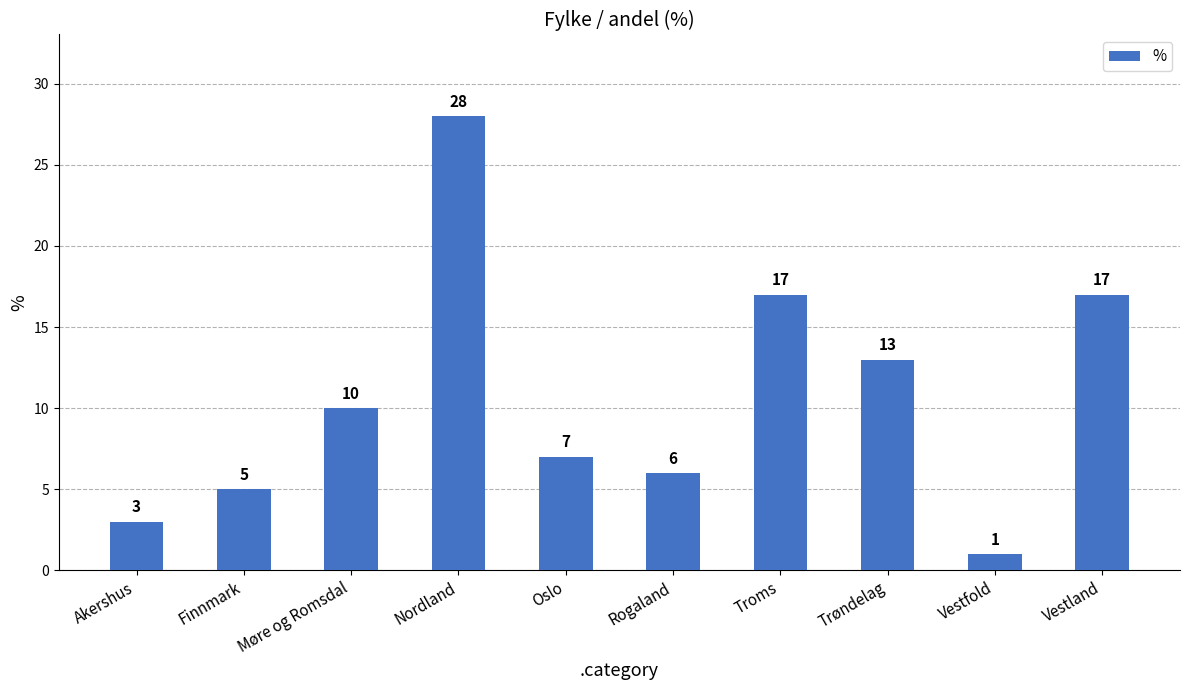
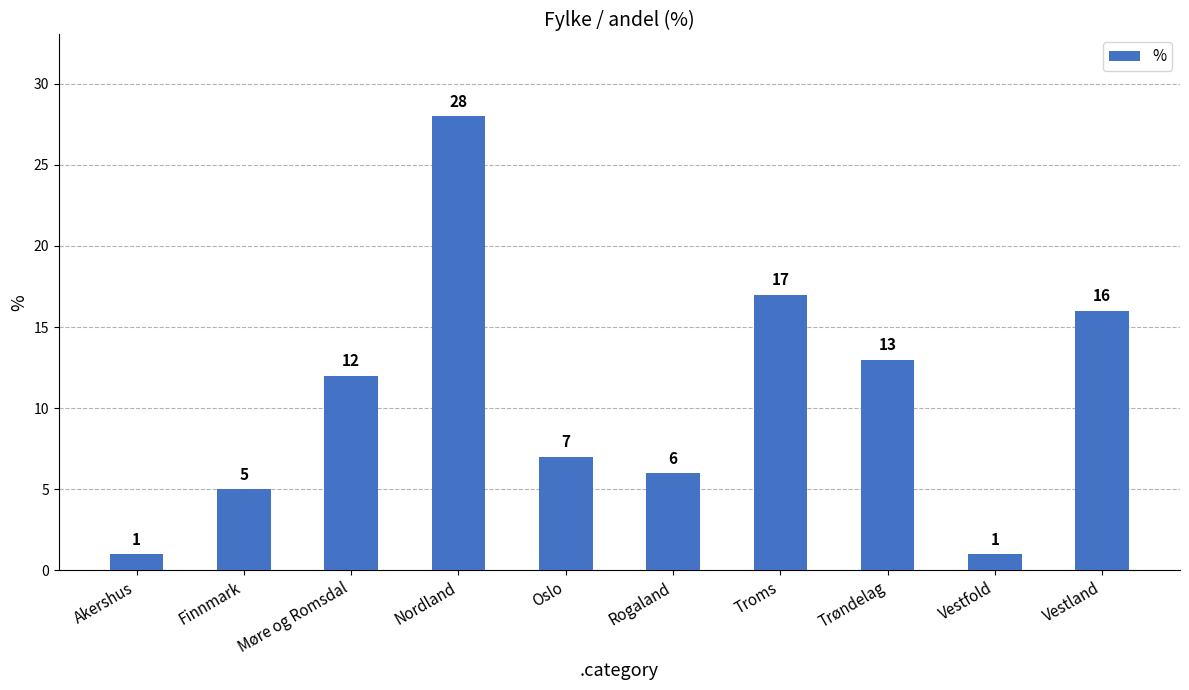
Akershus: 3 -> 1
Møre og Romsdal: 10 -> 12
Vestland: 17 -> 16
